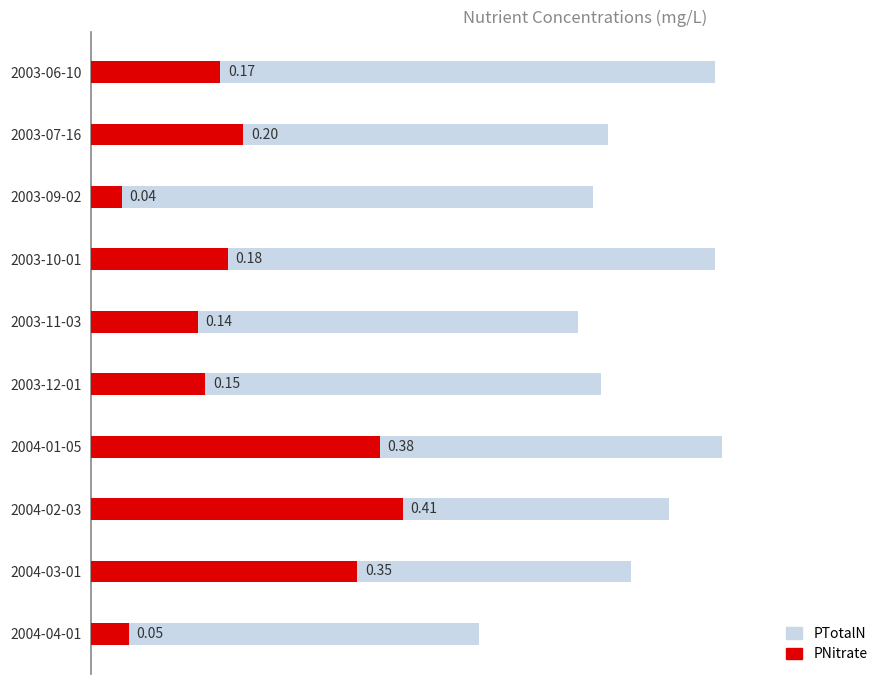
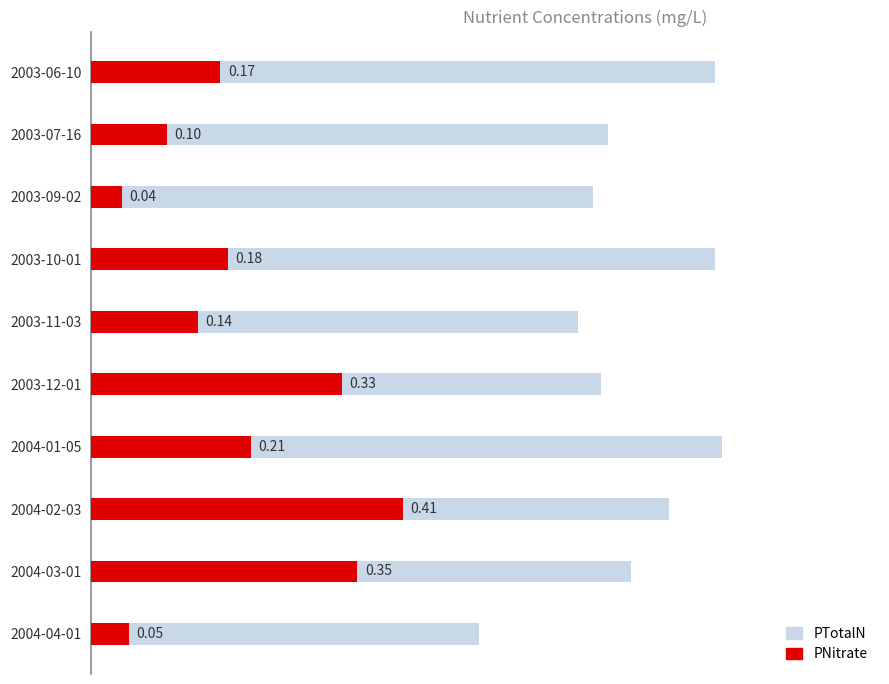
PNitrate, 2003-07-16: 0.20 -> 0.10
PNitrate, 2003-12-01: 0.15 -> 0.33
PNitrate, 2004-01-05: 0.38 -> 0.21
